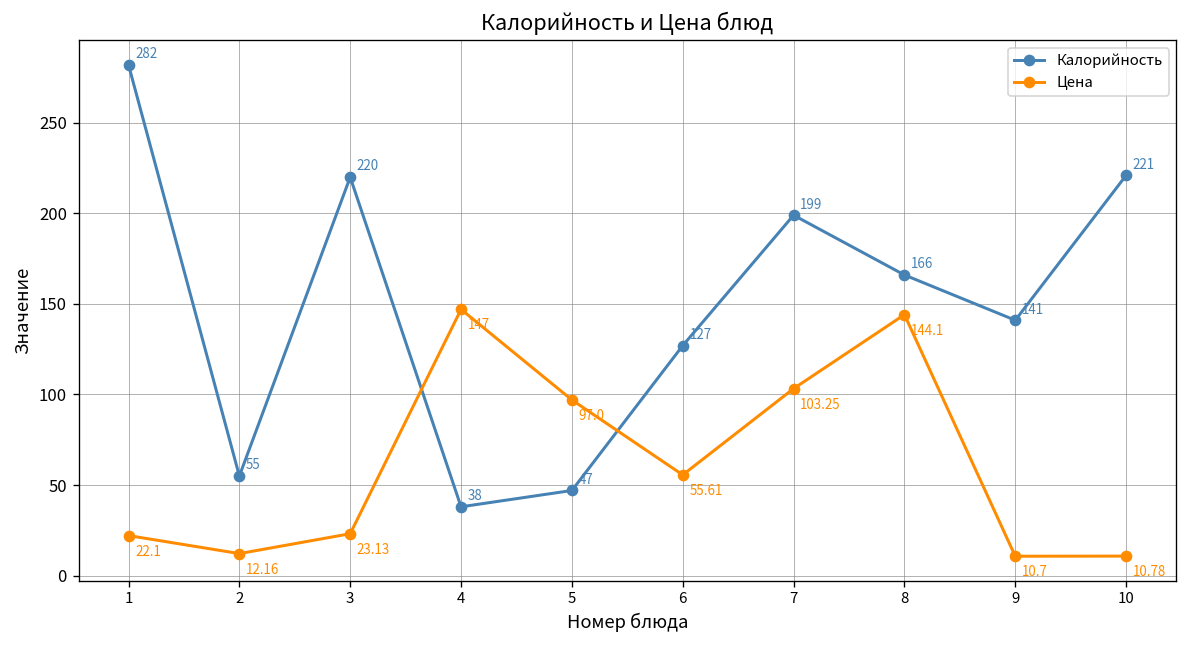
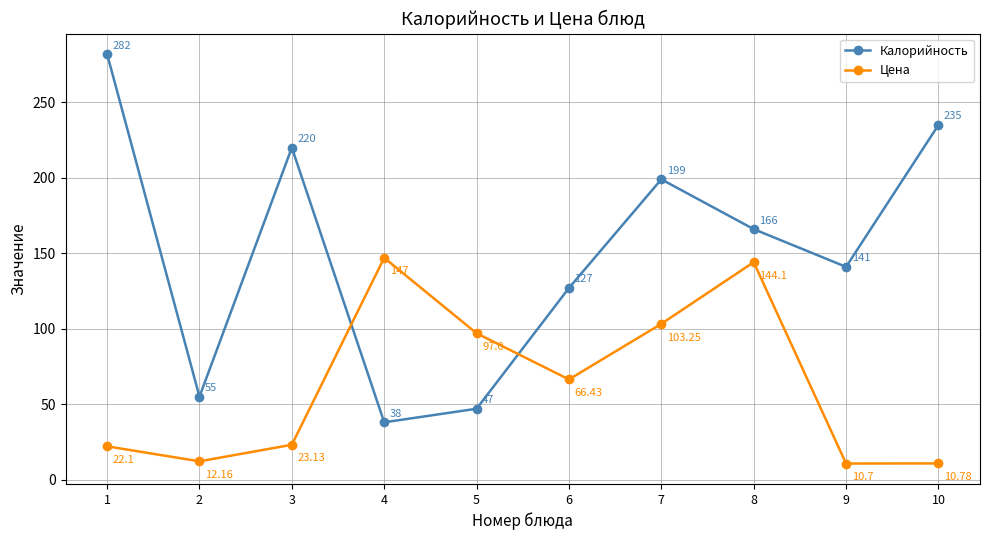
Цена, 6: 55.61 -> 66.43
Калорийность, 10: 221 -> 235
